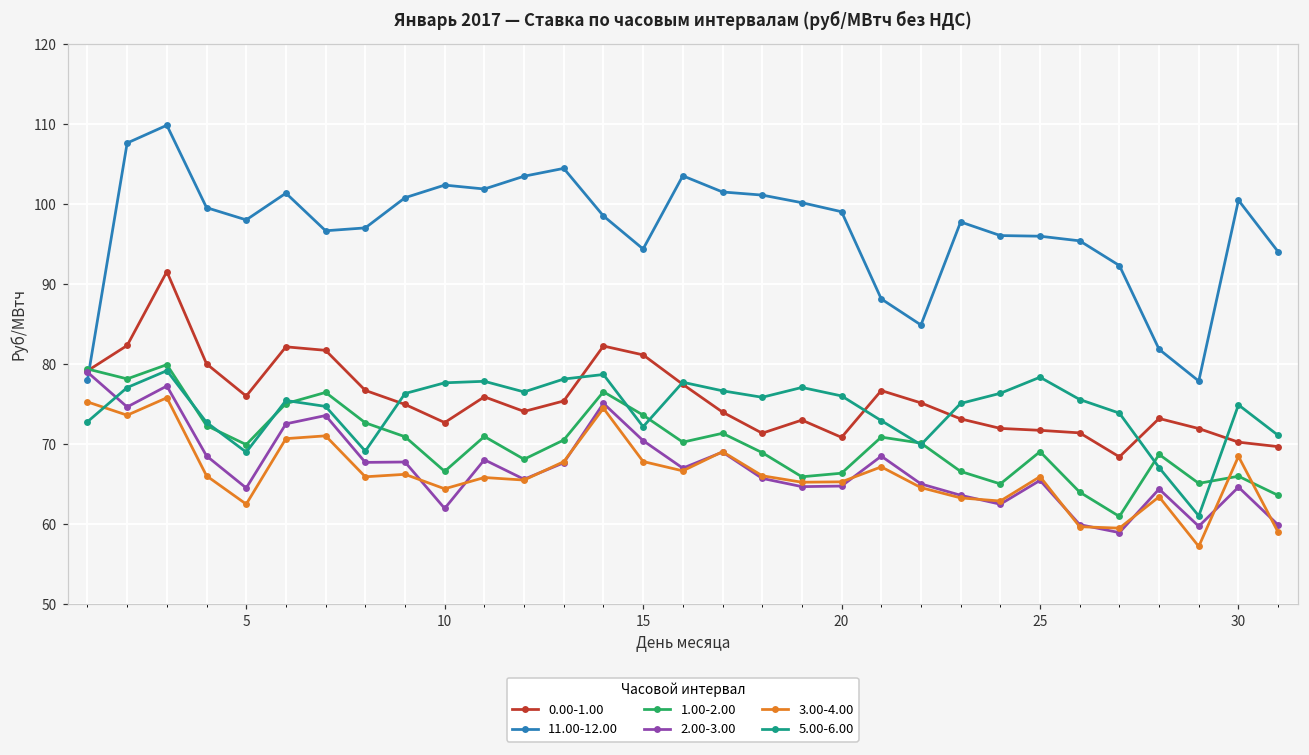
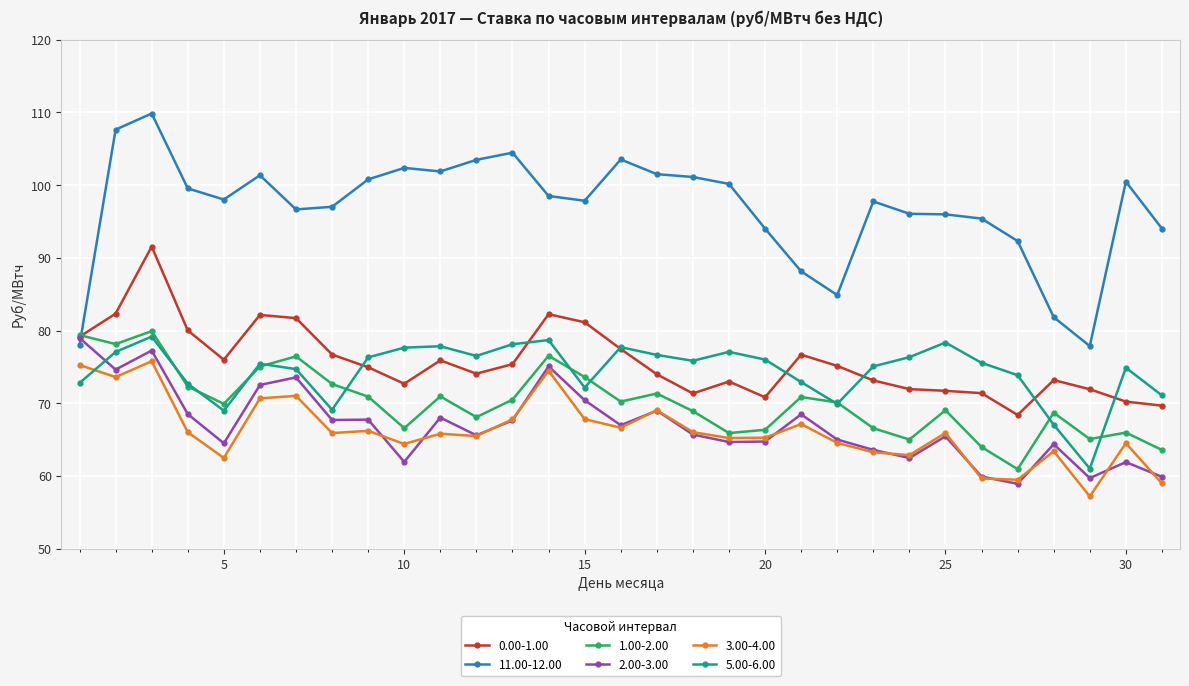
11.00-12.00, 15: 94 -> 98
11.00-12.00, 20: 99 -> 94
2.00-3.00, 30: 65 -> 62
3.00-4.00, 30: 68 -> 65
